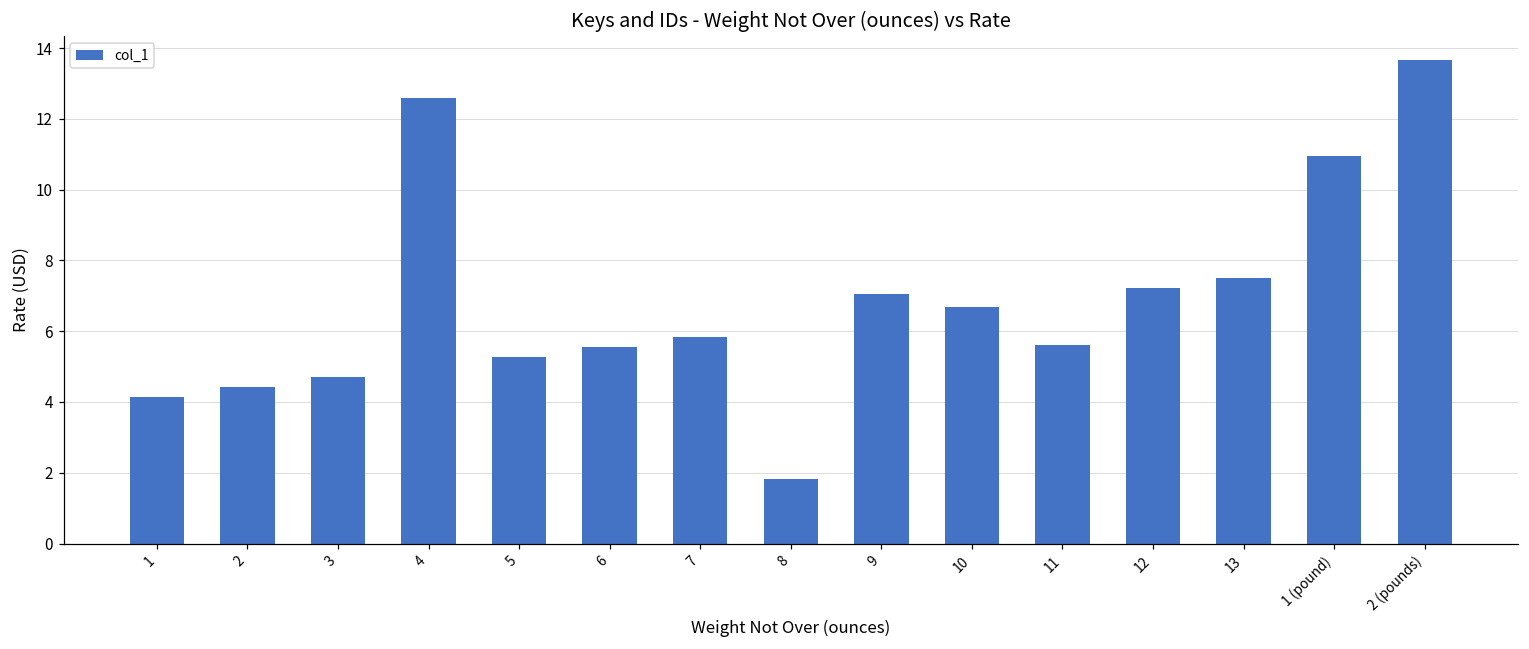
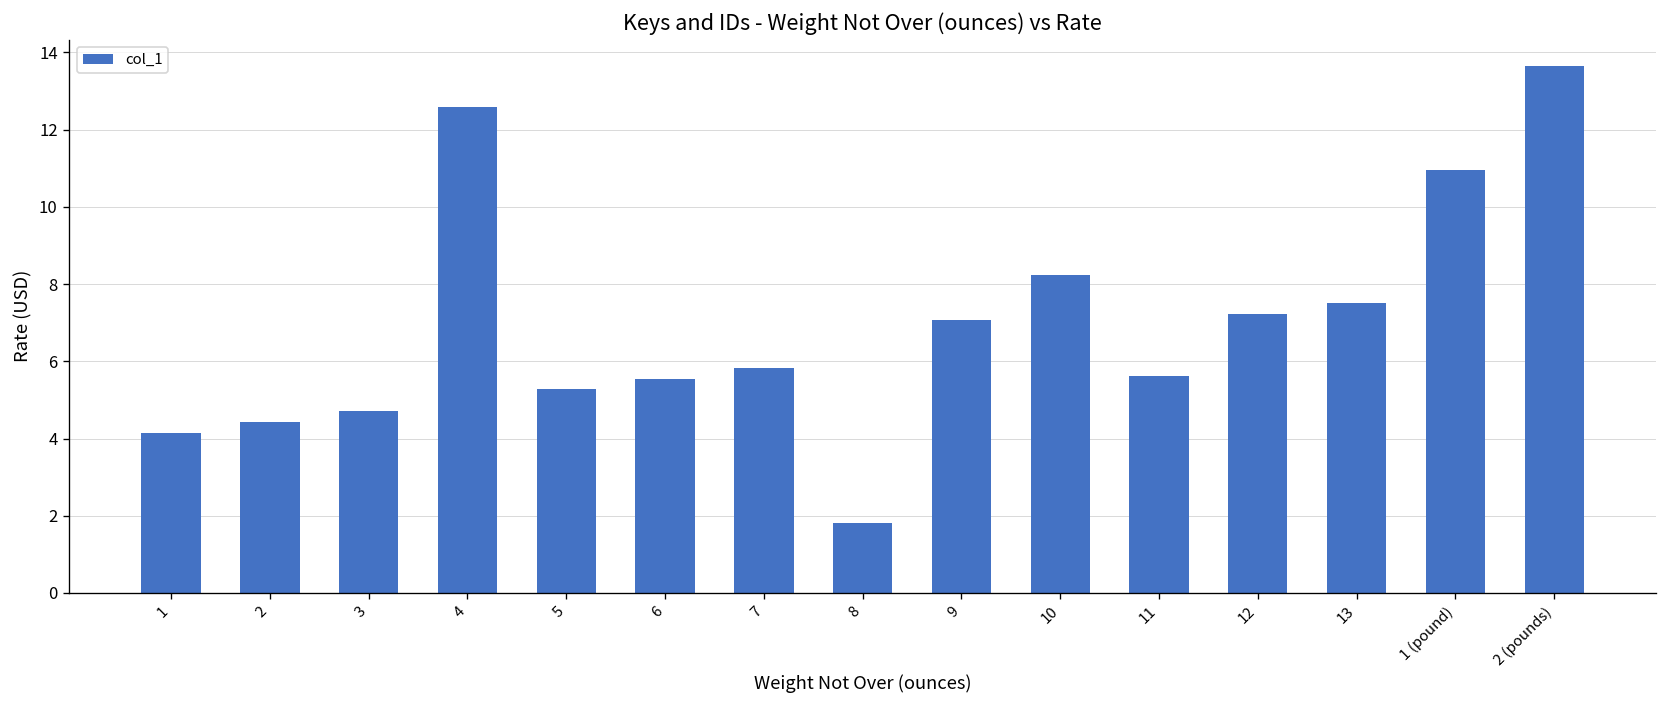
10: 6.7 -> 8.2
